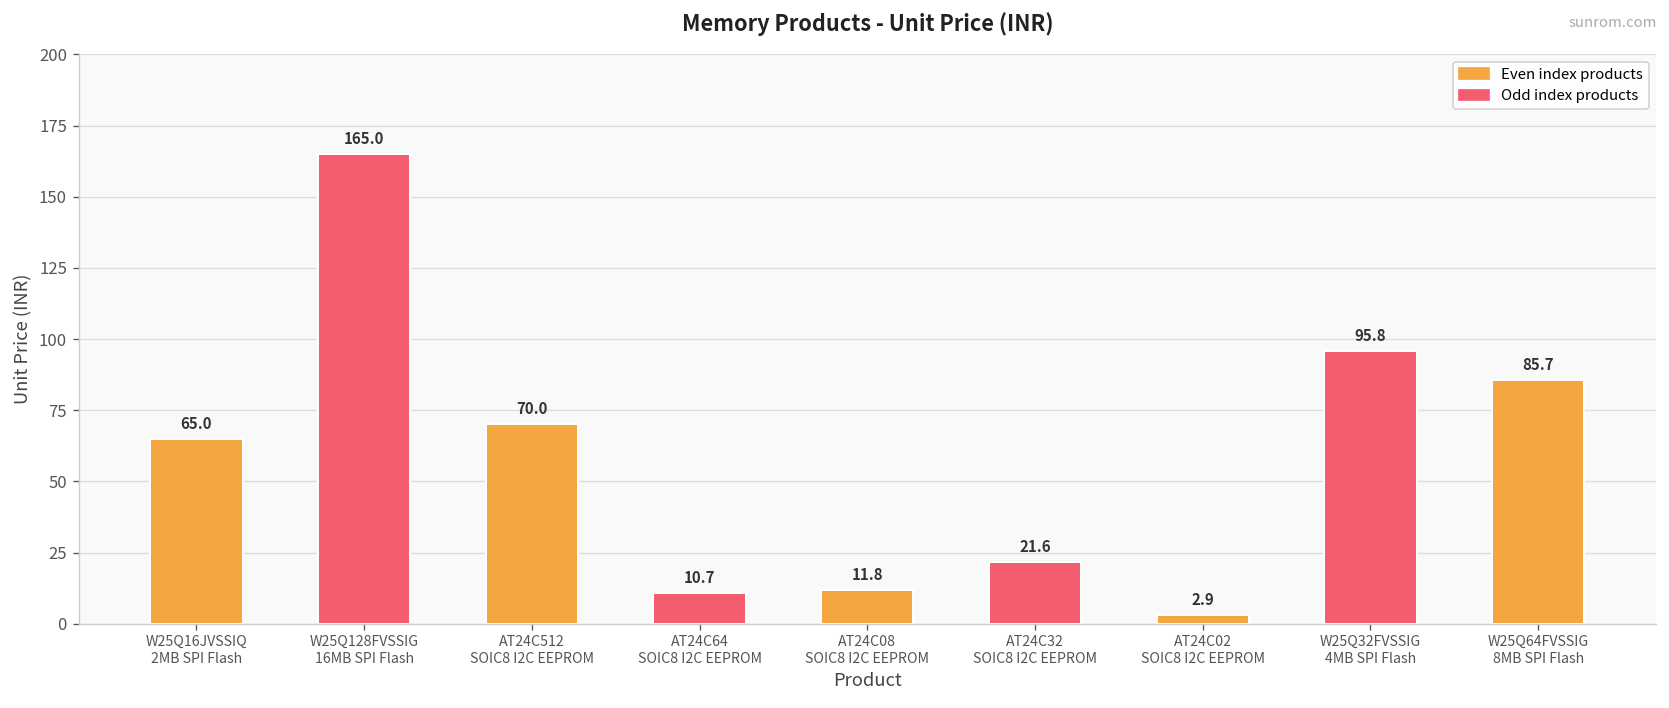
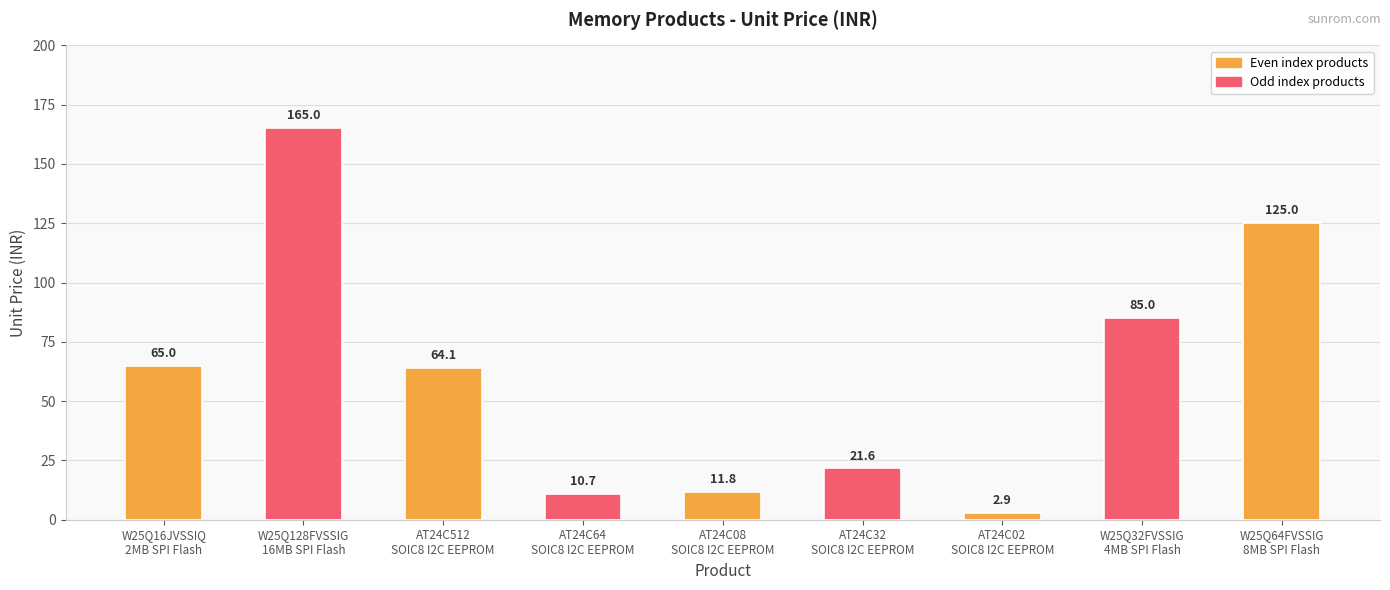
AT24C512 SOIC8 I2C EEPROM: 70.0 -> 64.1
W25Q32FVSSIG 4MB SPI Flash: 95.8 -> 85.0
W25Q64FVSSIG 8MB SPI Flash: 85.7 -> 125.0
